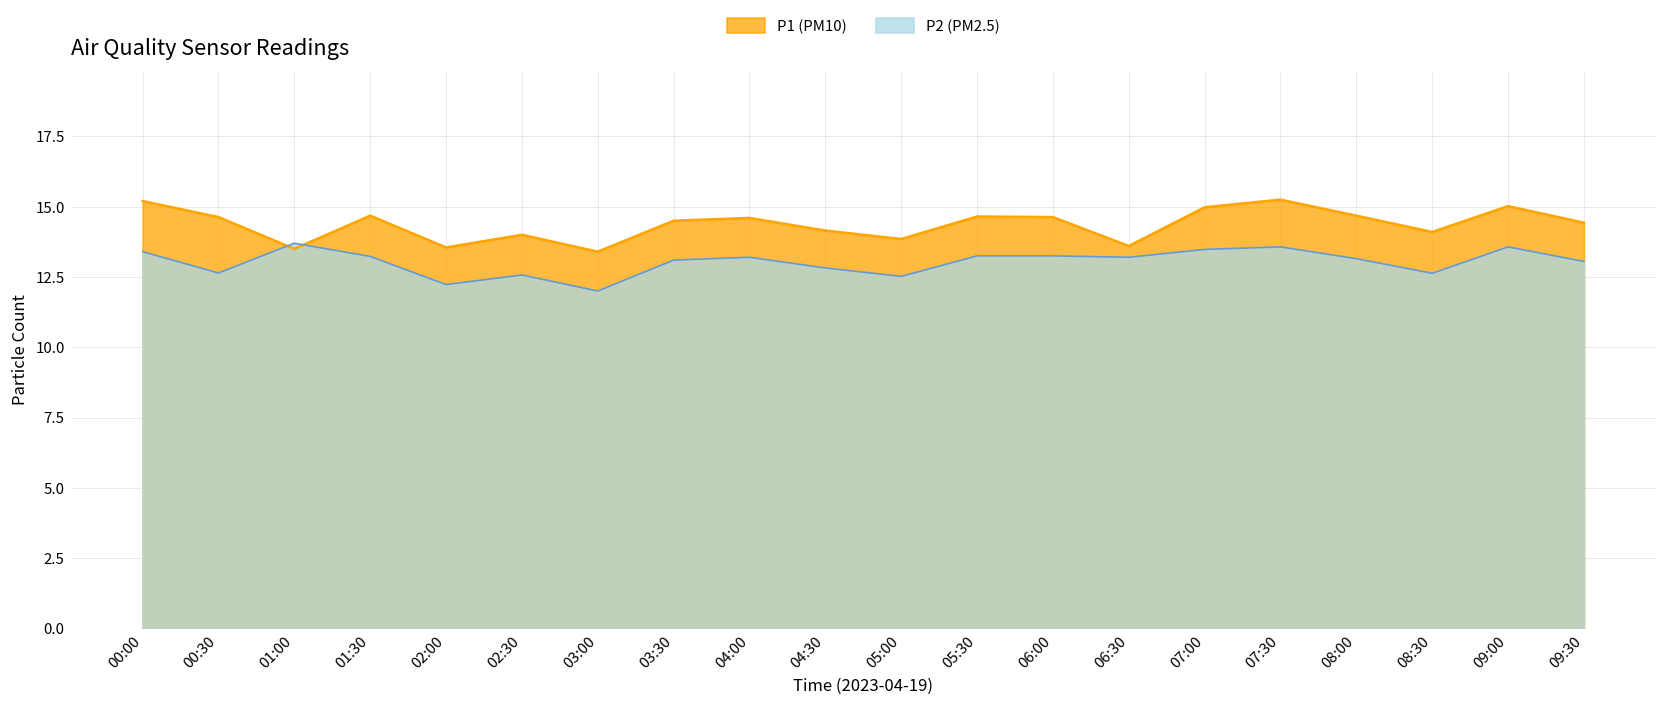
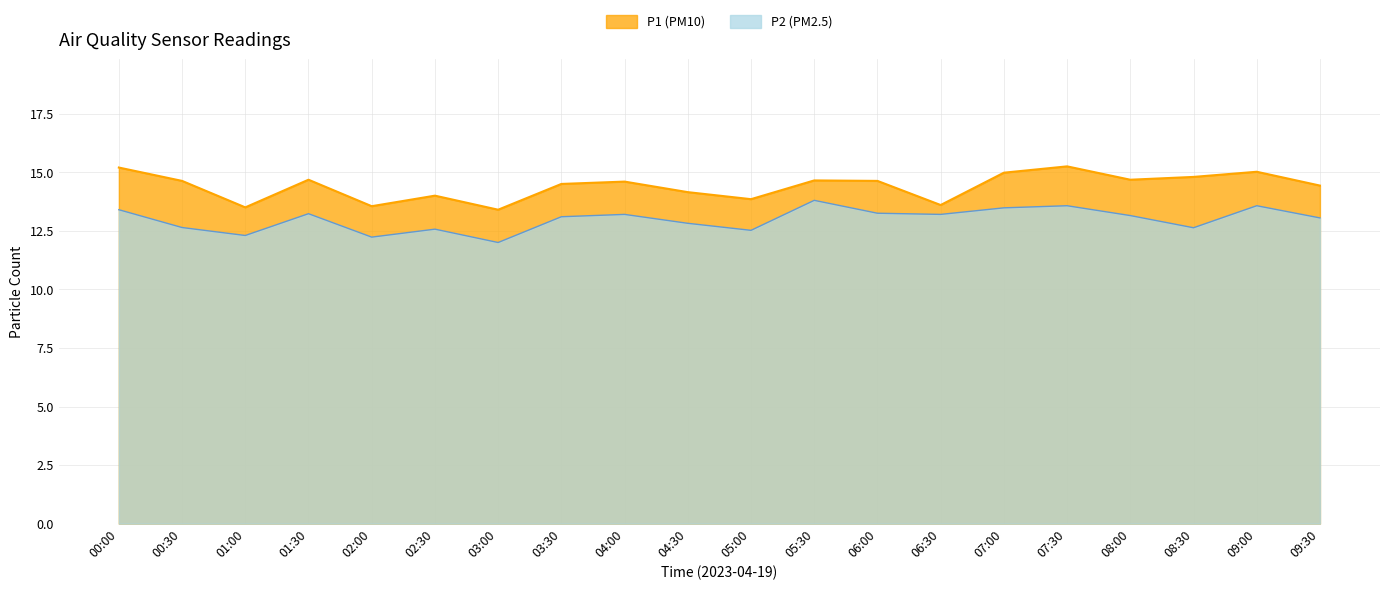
P2 (PM2.5), 01:00: 13.7 -> 12.3
P2 (PM2.5), 05:30: 13.3 -> 13.8
P1 (PM10), 08:30: 14.1 -> 14.8
